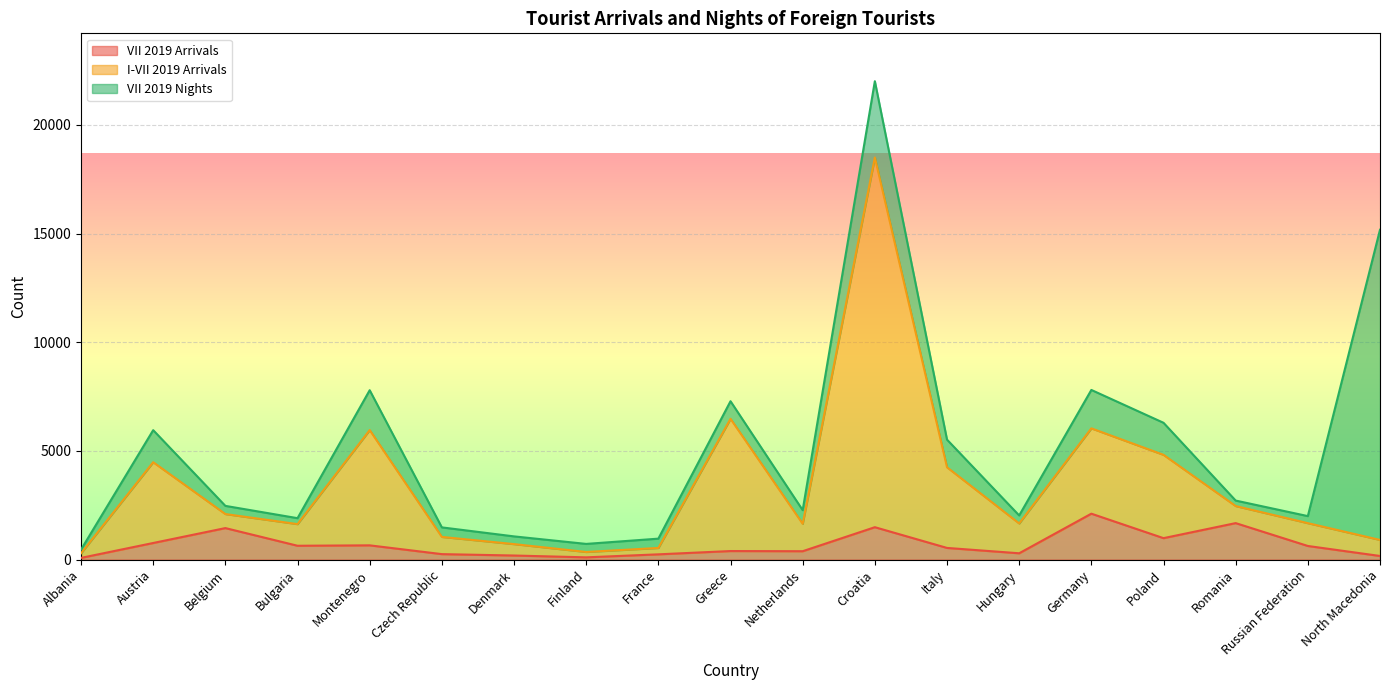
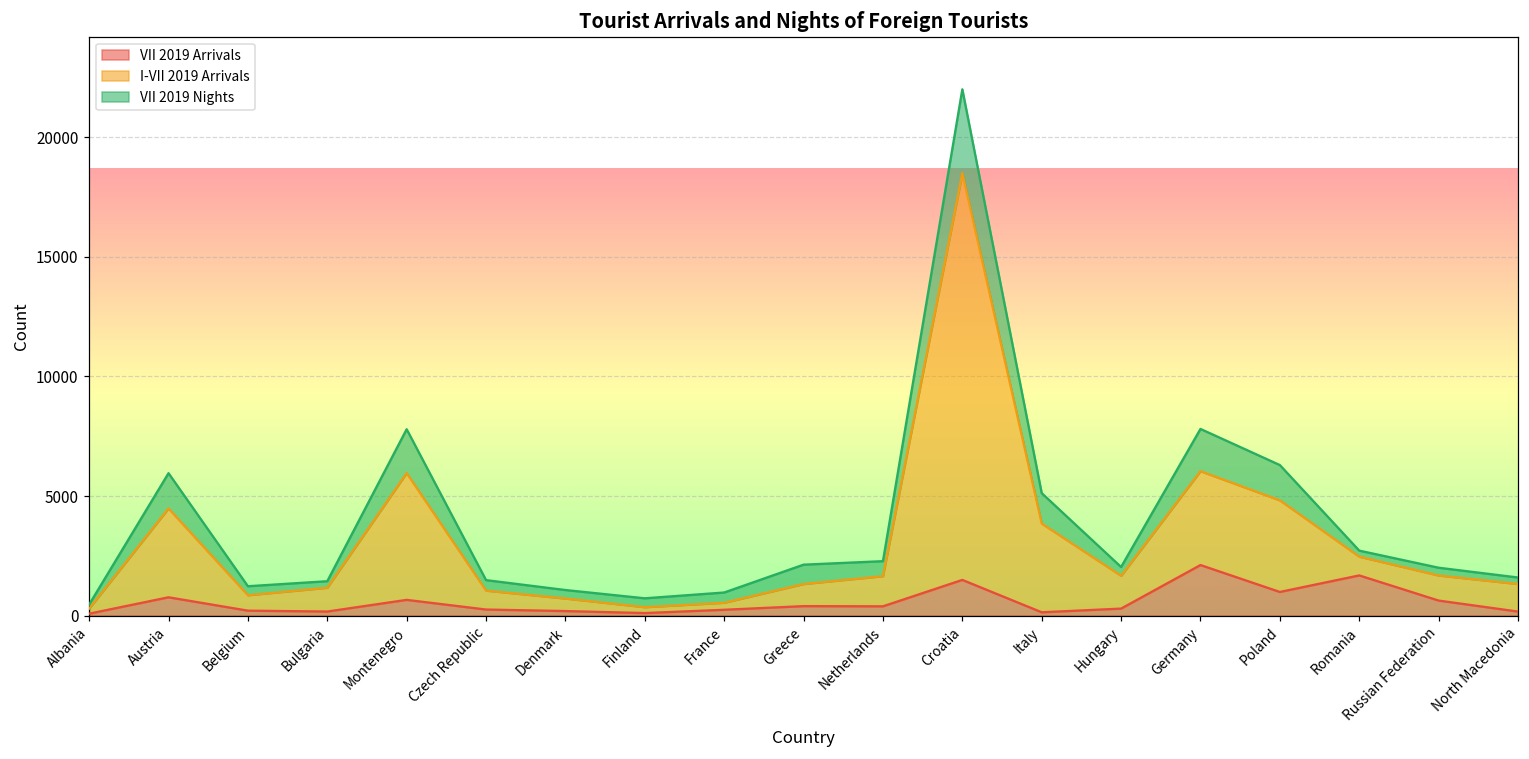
VII 2019 Arrivals, Belgium: 1500 -> 200
VII 2019 Arrivals, Bulgaria: 600 -> 200
I-VII 2019 Arrivals, Greece: 6100 -> 900
VII 2019 Arrivals, Italy: 500 -> 100
I-VII 2019 Arrivals, North Macedonia: 700 -> 1200
VII 2019 Nights, North Macedonia: 14300 -> 300
